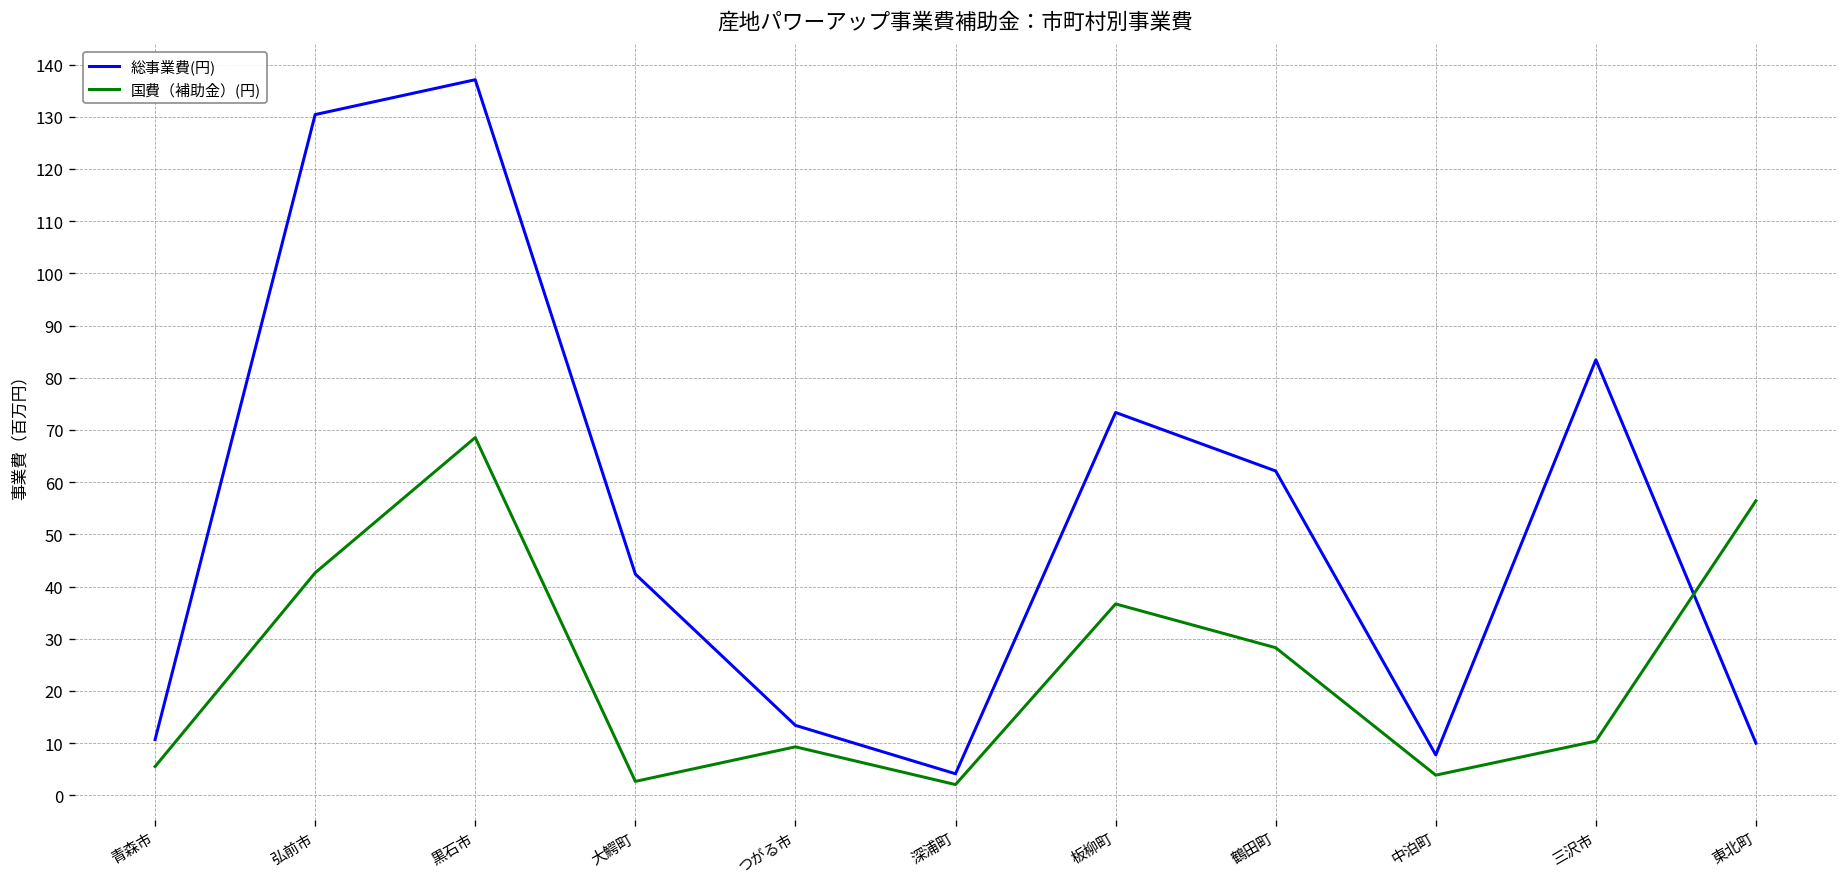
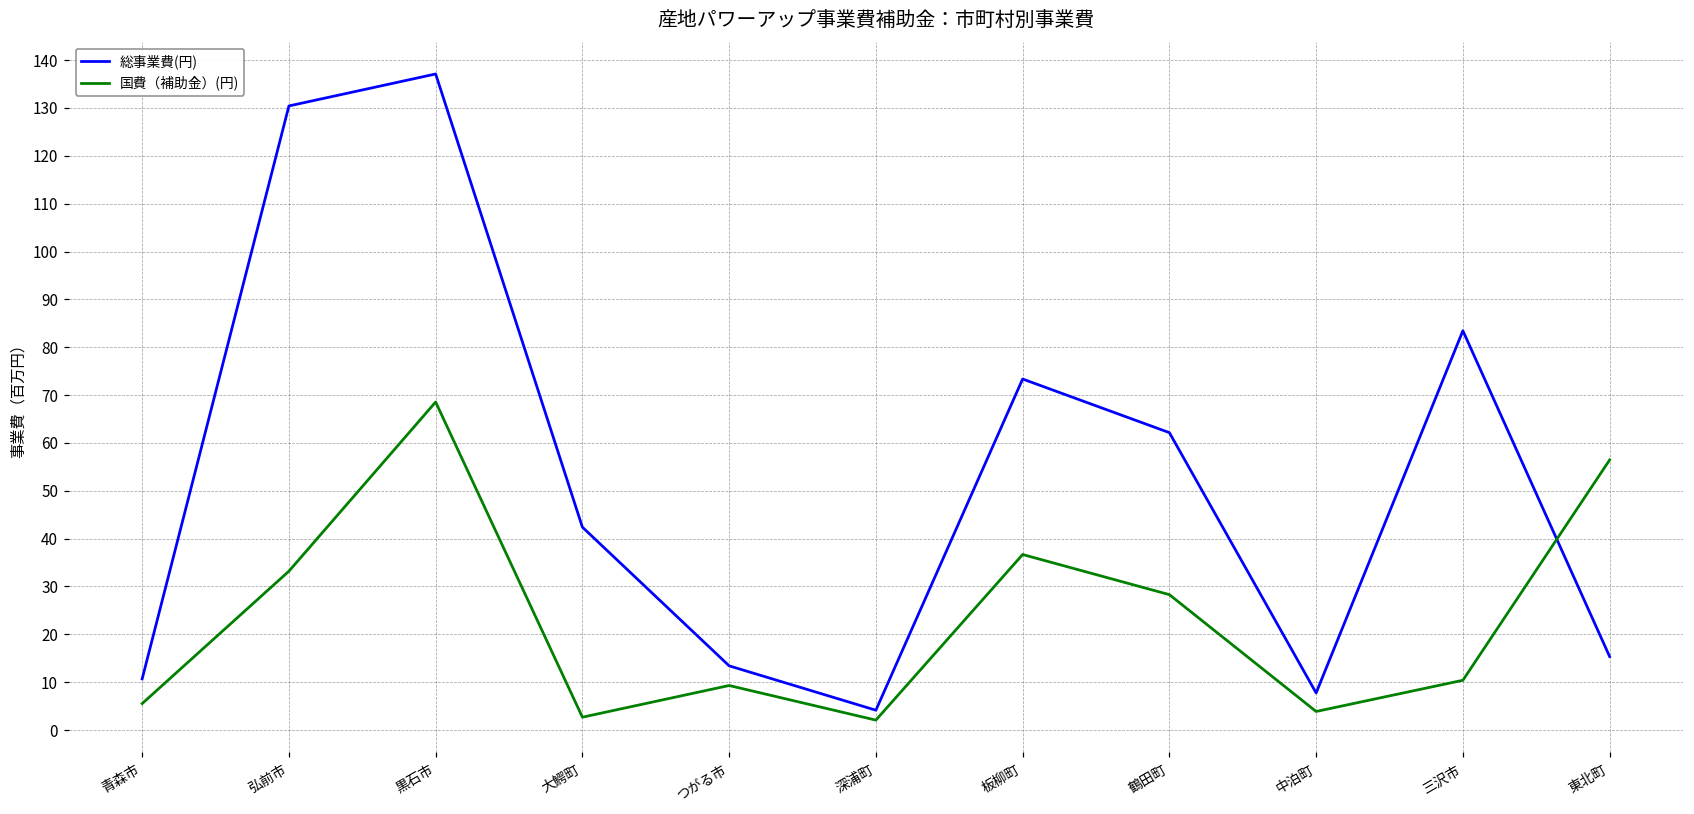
国費（補助金）(円), 弘前市: 43 -> 33
総事業費(円), 東北町: 10 -> 15
